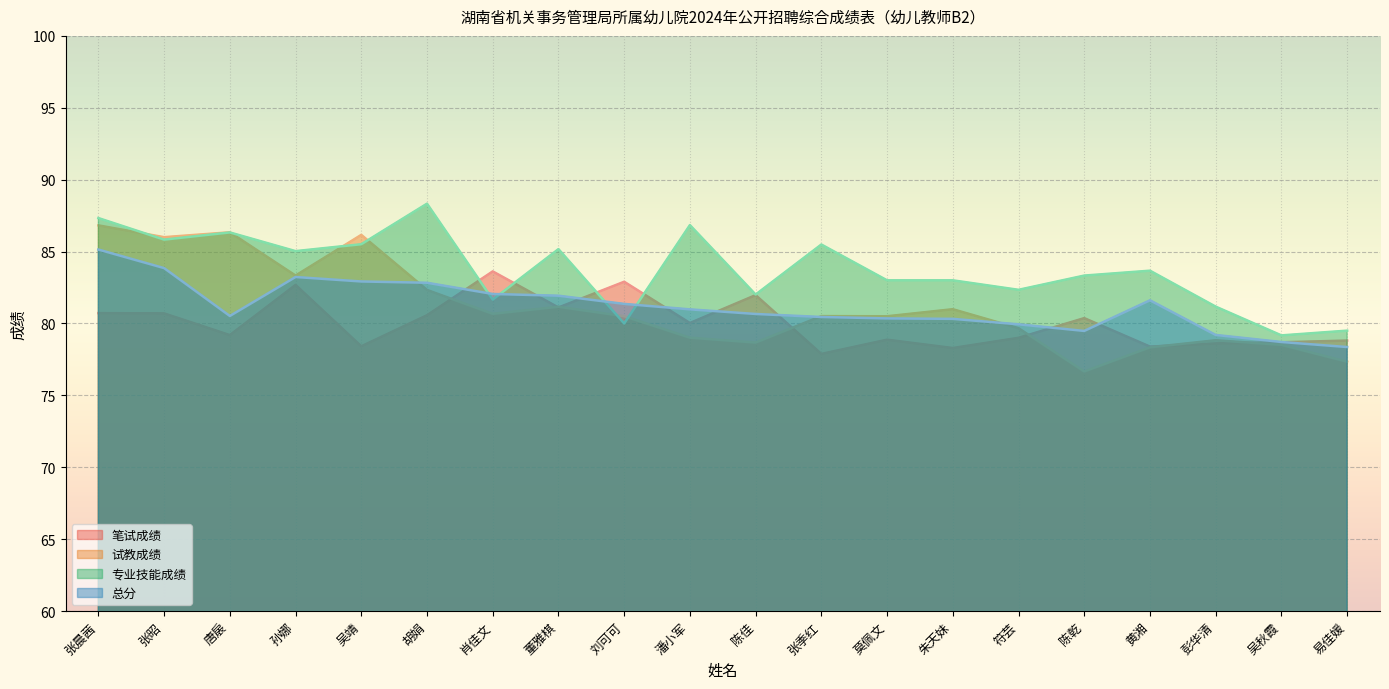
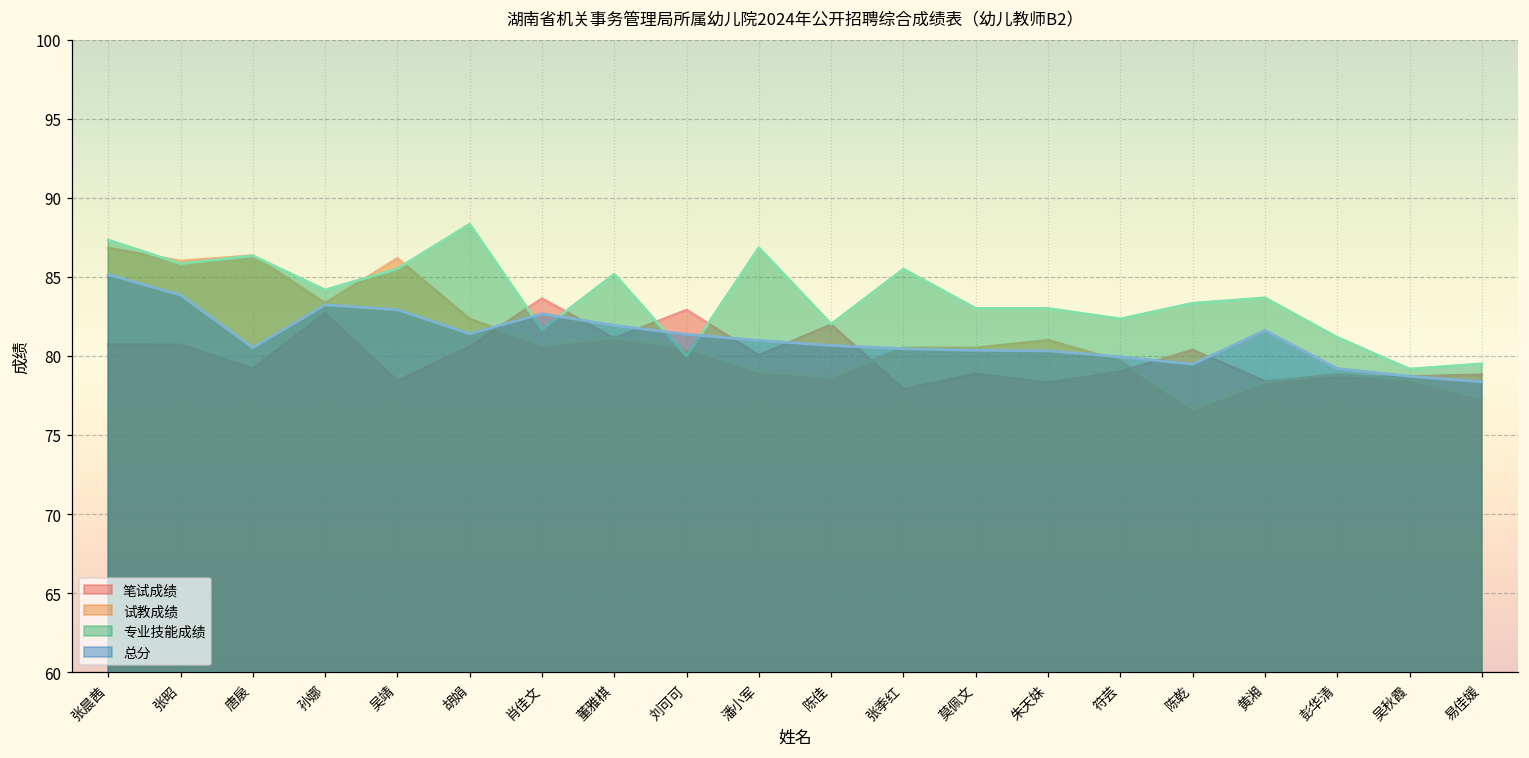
专业技能成绩, 孙娜: 85.0 -> 84.2
总分, 胡娟: 82.8 -> 81.4
总分, 肖佳文: 82.1 -> 82.7
